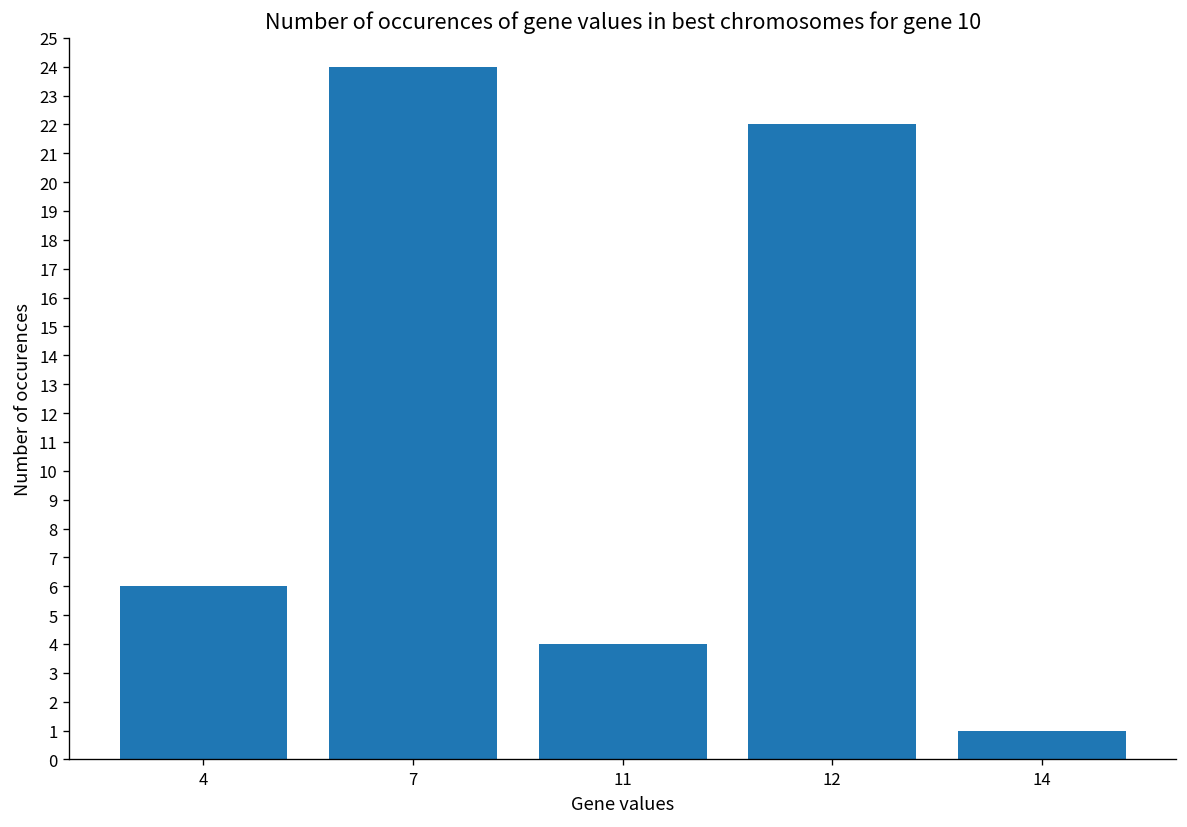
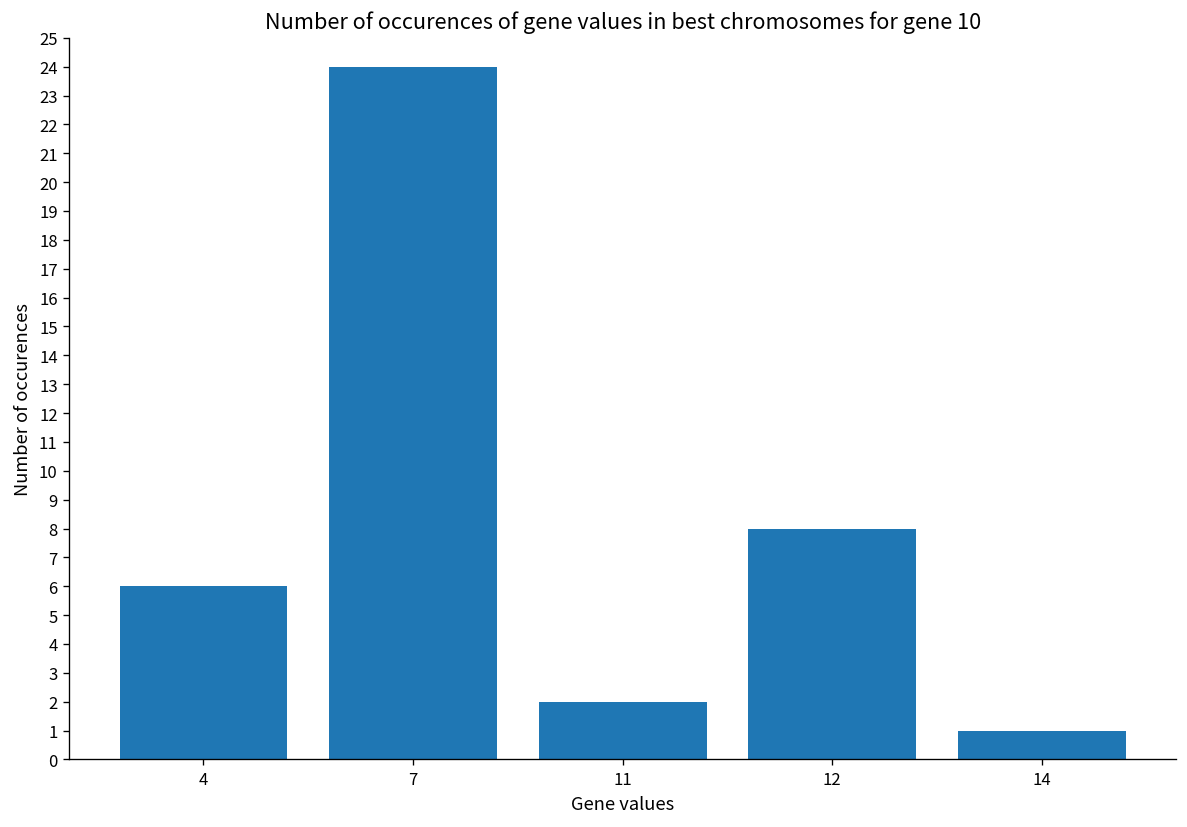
11: 4 -> 2
12: 22 -> 8
